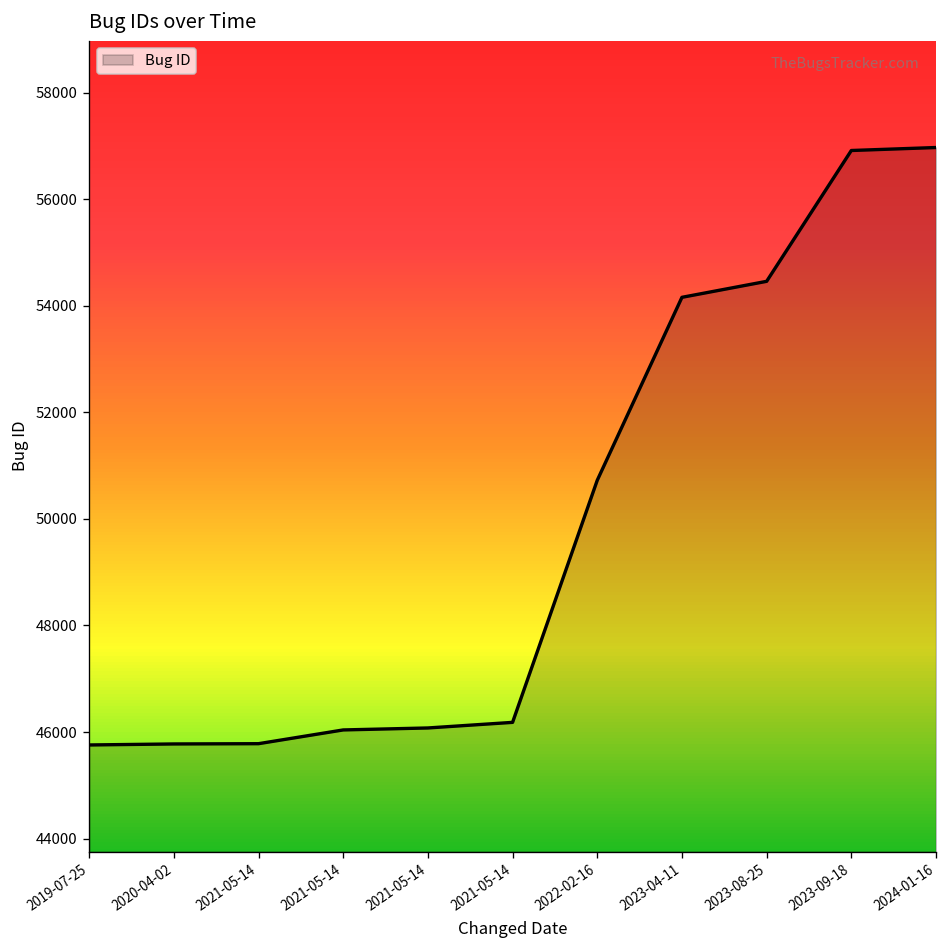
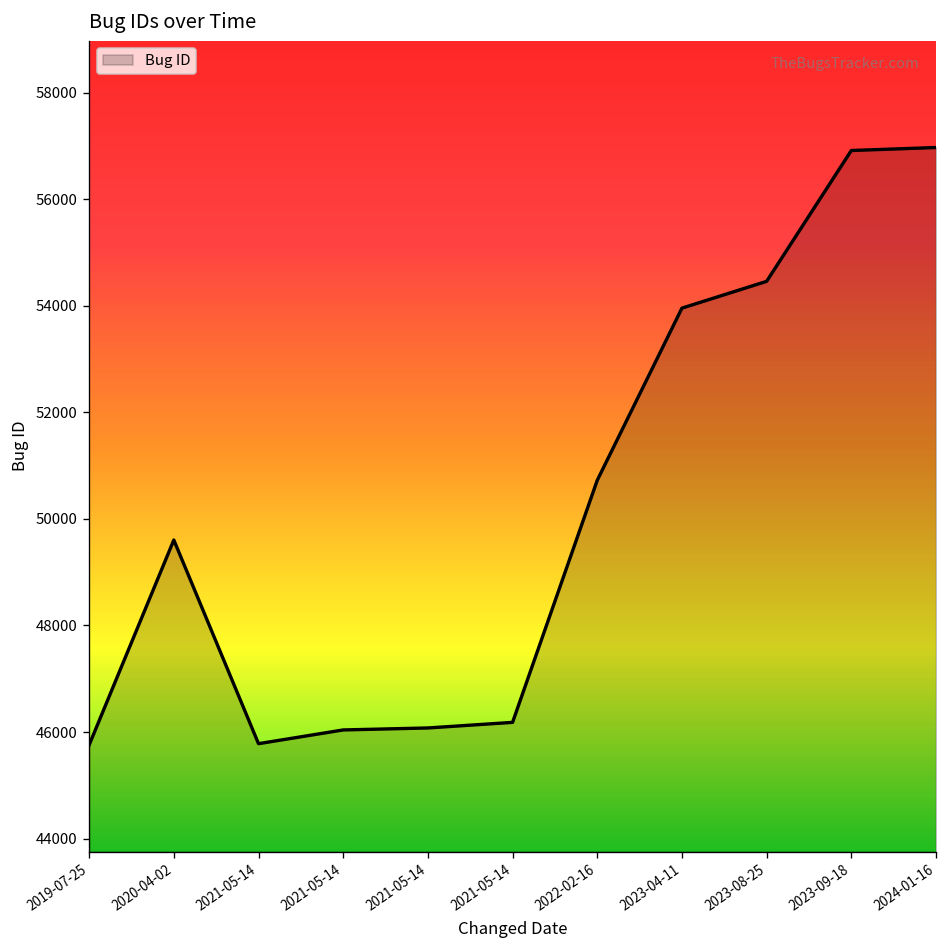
2020-04-02: 45800 -> 49600
2023-04-11: 54200 -> 54000
